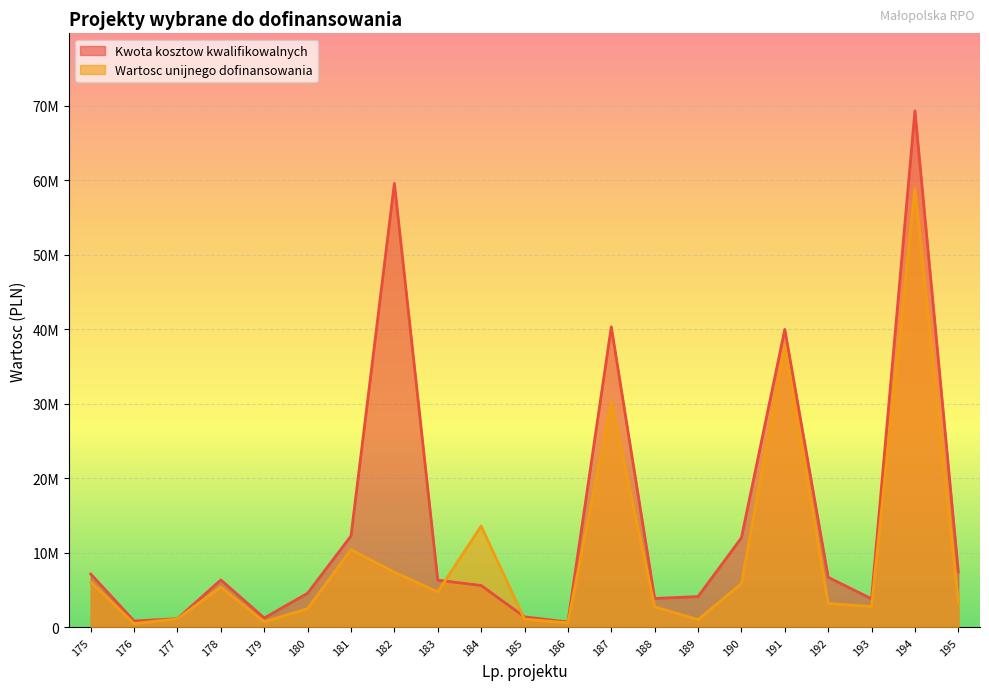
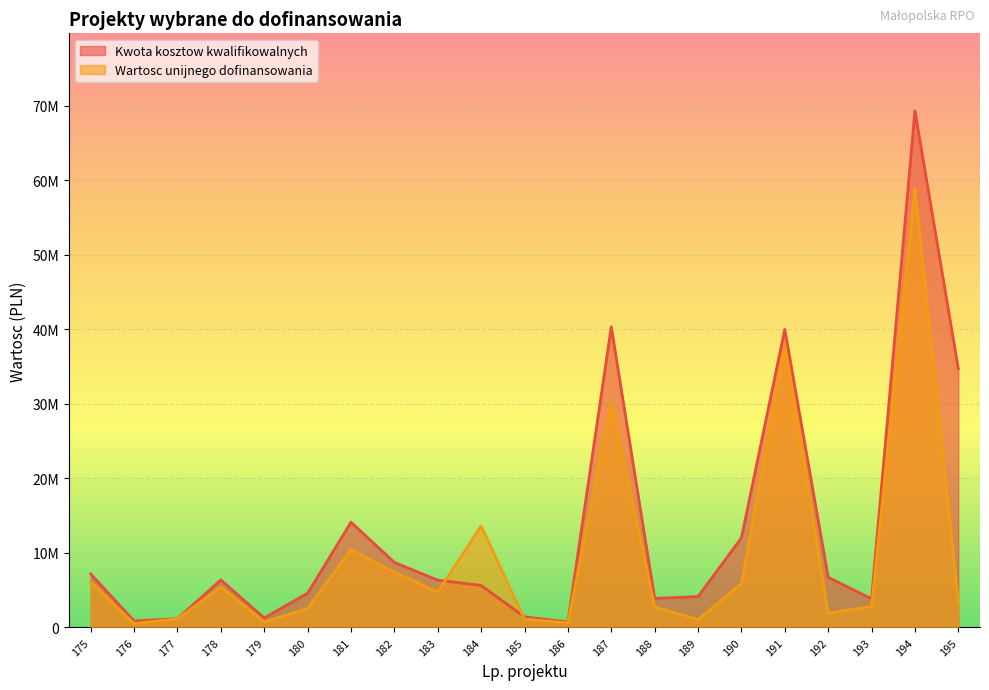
Kwota kosztow kwalifikowalnych, 181: 12000000 -> 14000000
Kwota kosztow kwalifikowalnych, 182: 60000000 -> 9000000
Wartosc unijnego dofinansowania, 192: 3000000 -> 2000000
Kwota kosztow kwalifikowalnych, 195: 7000000 -> 35000000
